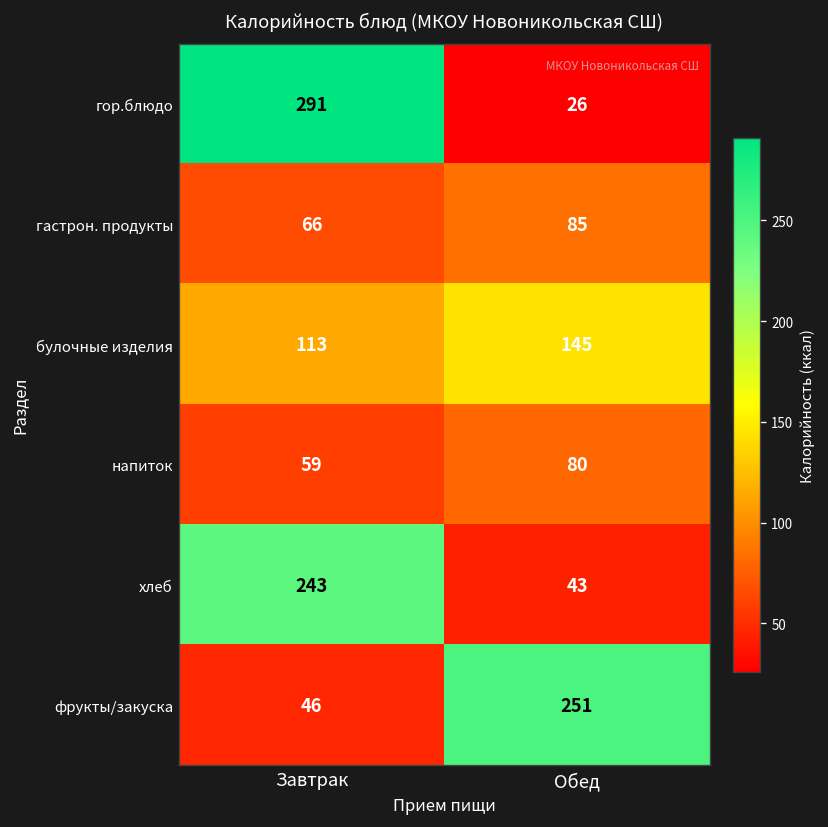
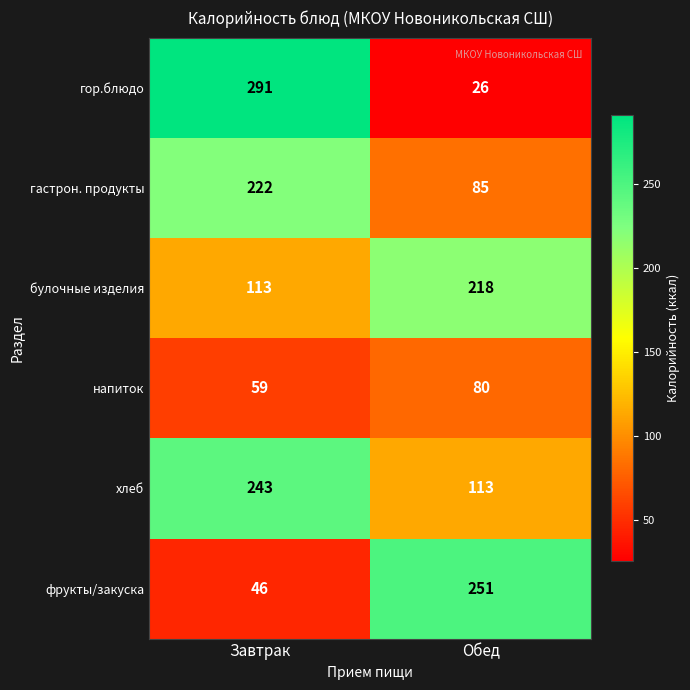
гастрон. продукты, Завтрак: 66 -> 222
булочные изделия, Обед: 145 -> 218
хлеб, Обед: 43 -> 113
